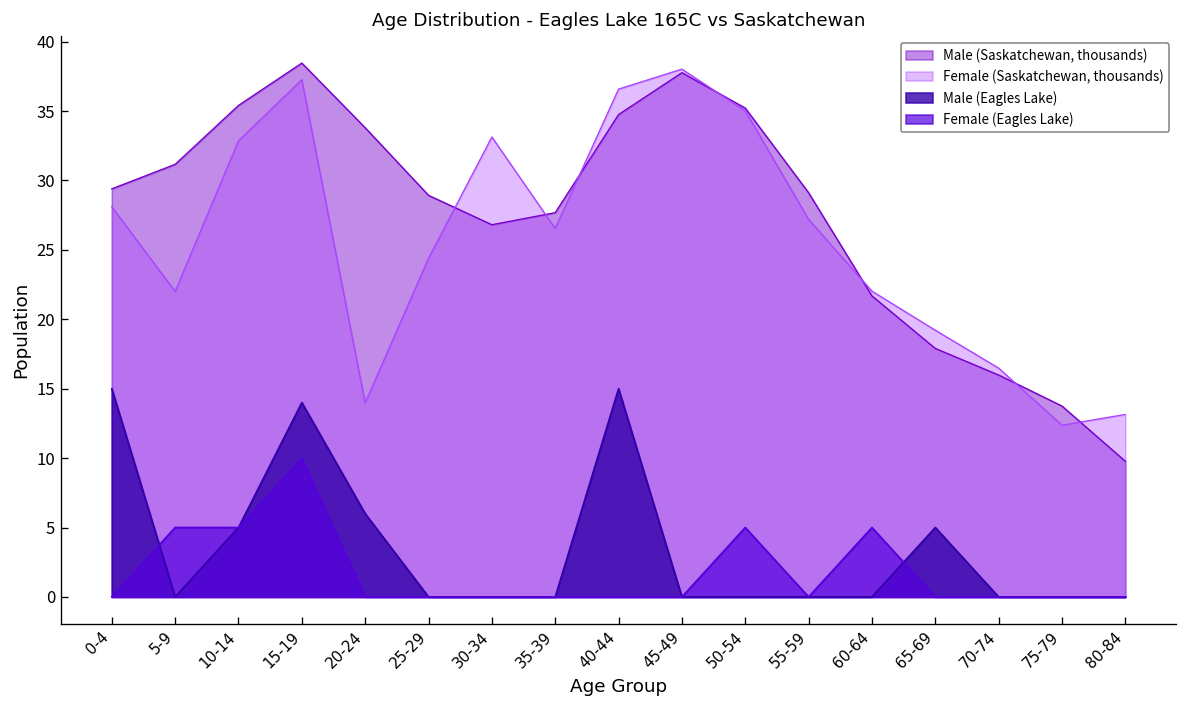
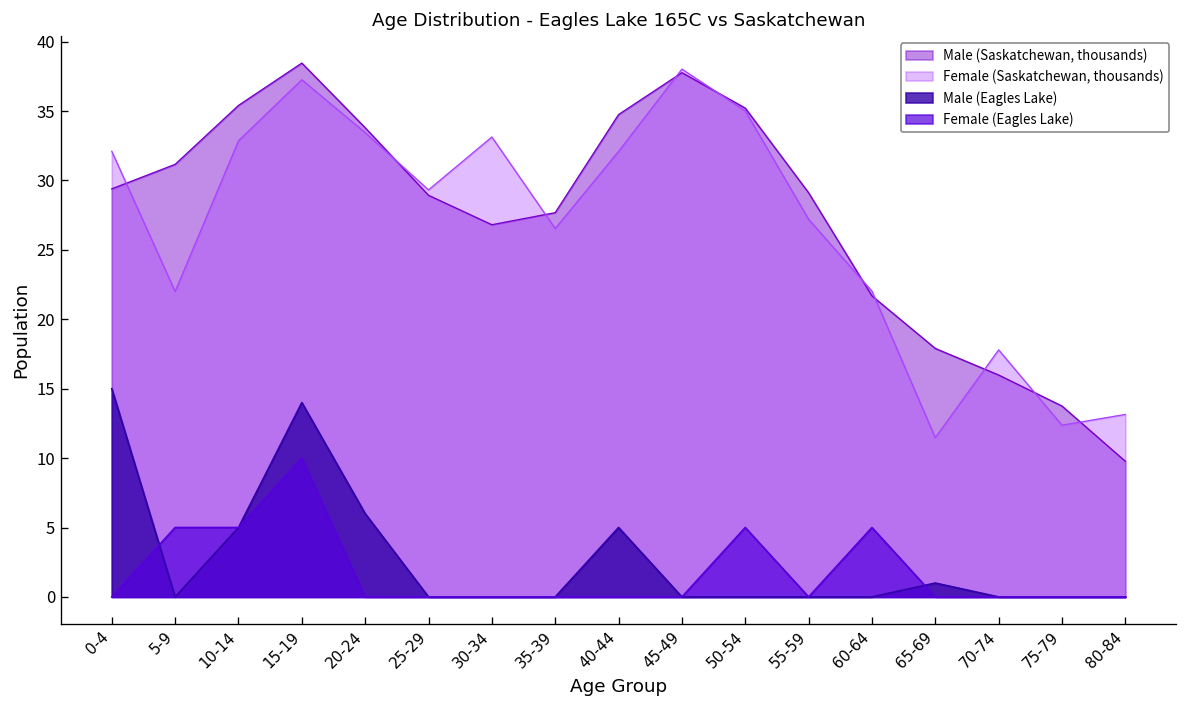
Female (Saskatchewan, thousands), 0-4: 28.1 -> 32.1
Female (Saskatchewan, thousands), 20-24: 14.0 -> 33.4
Female (Saskatchewan, thousands), 25-29: 24.4 -> 29.3
Female (Saskatchewan, thousands), 40-44: 36.6 -> 32.1
Male (Eagles Lake), 40-44: 15 -> 5
Female (Saskatchewan, thousands), 65-69: 19.2 -> 11.5
Male (Eagles Lake), 65-69: 5 -> 1
Female (Saskatchewan, thousands), 70-74: 16.5 -> 17.8
